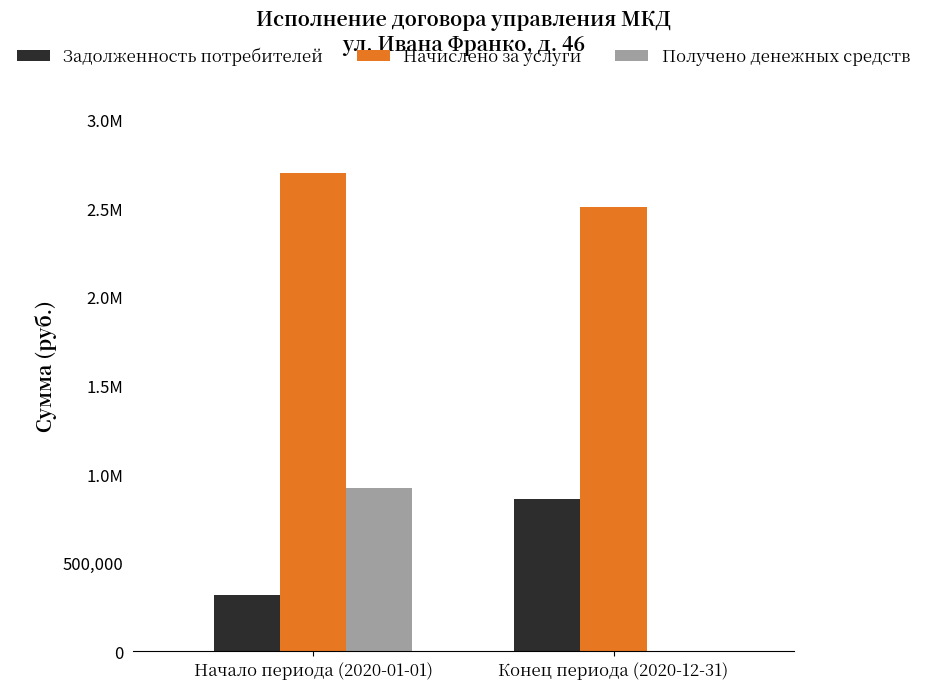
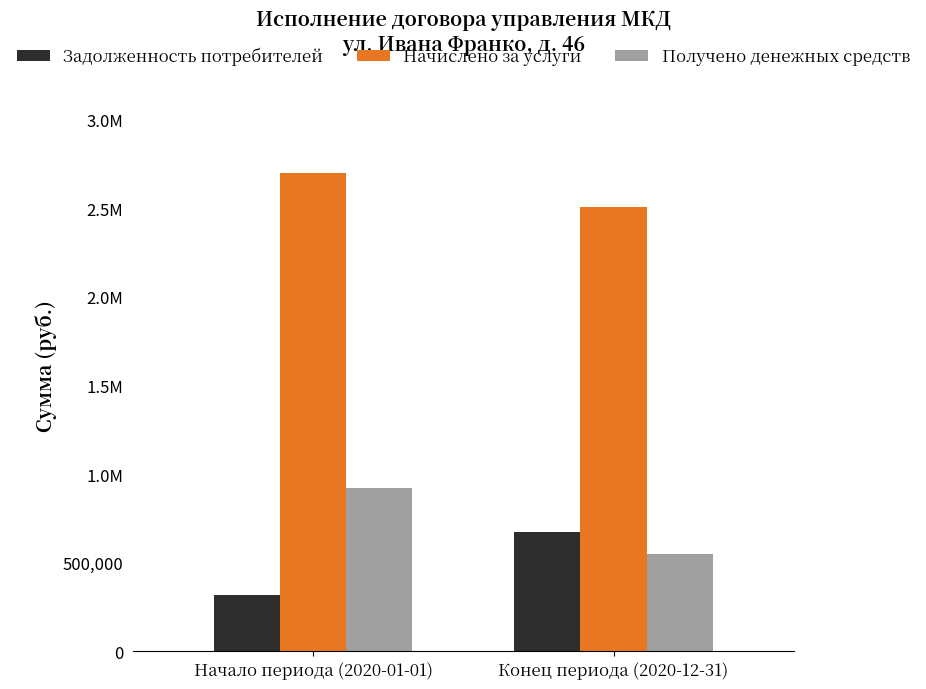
Задолженность потребителей, Конец периода (2020-12-31): 860,000 -> 670,000
Получено денежных средств, Конец периода (2020-12-31): 0 -> 550,000
